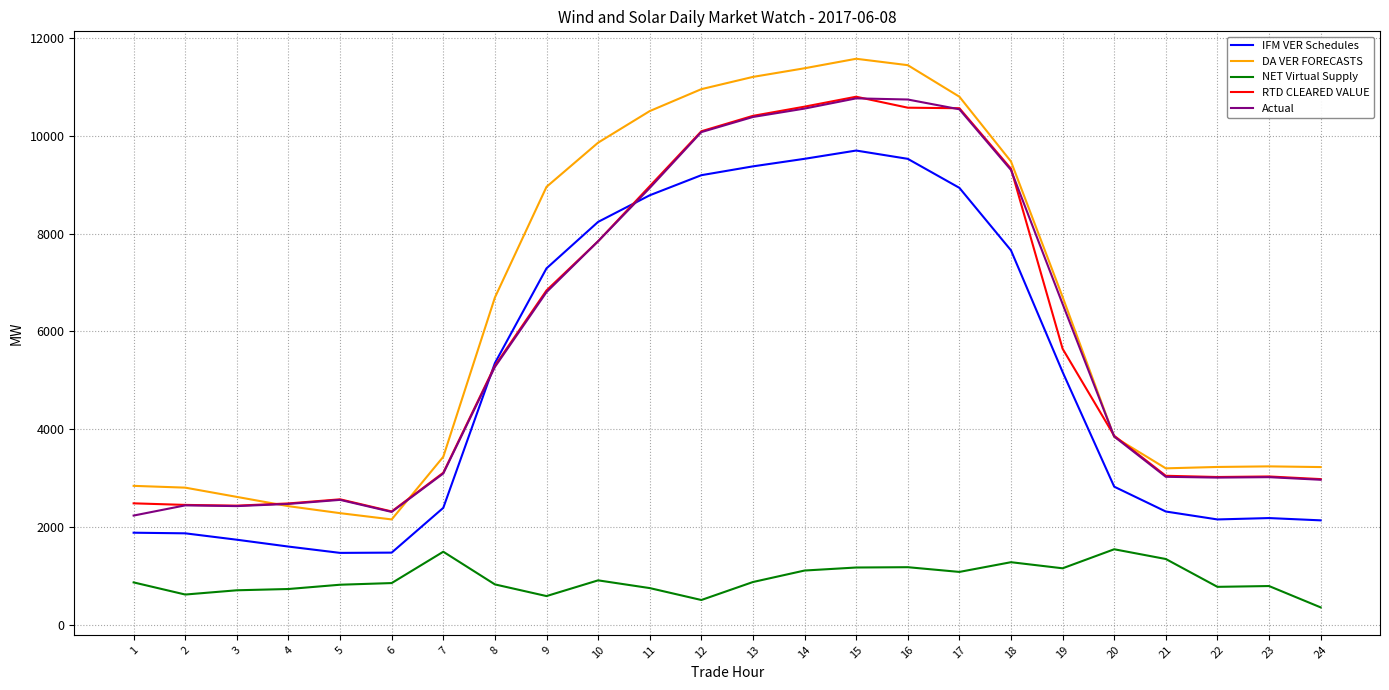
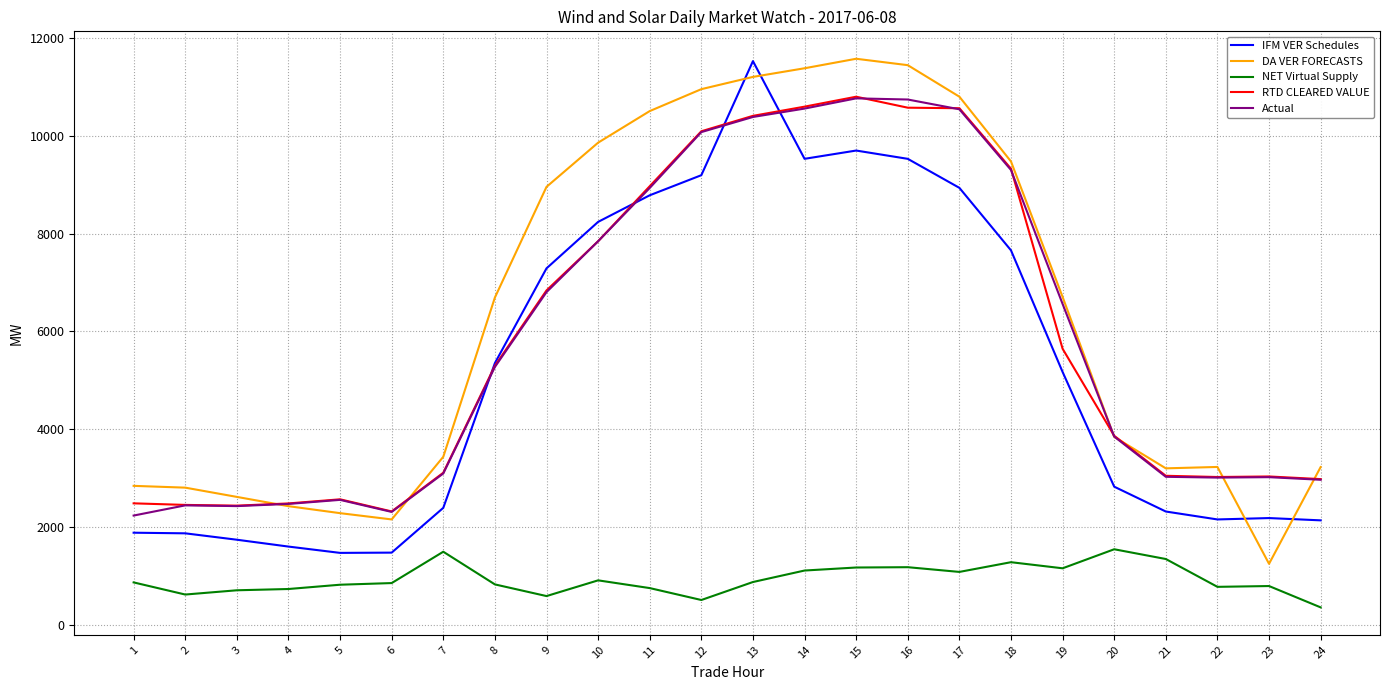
IFM VER Schedules, 13: 9400 -> 11500
DA VER FORECASTS, 23: 3200 -> 1300
